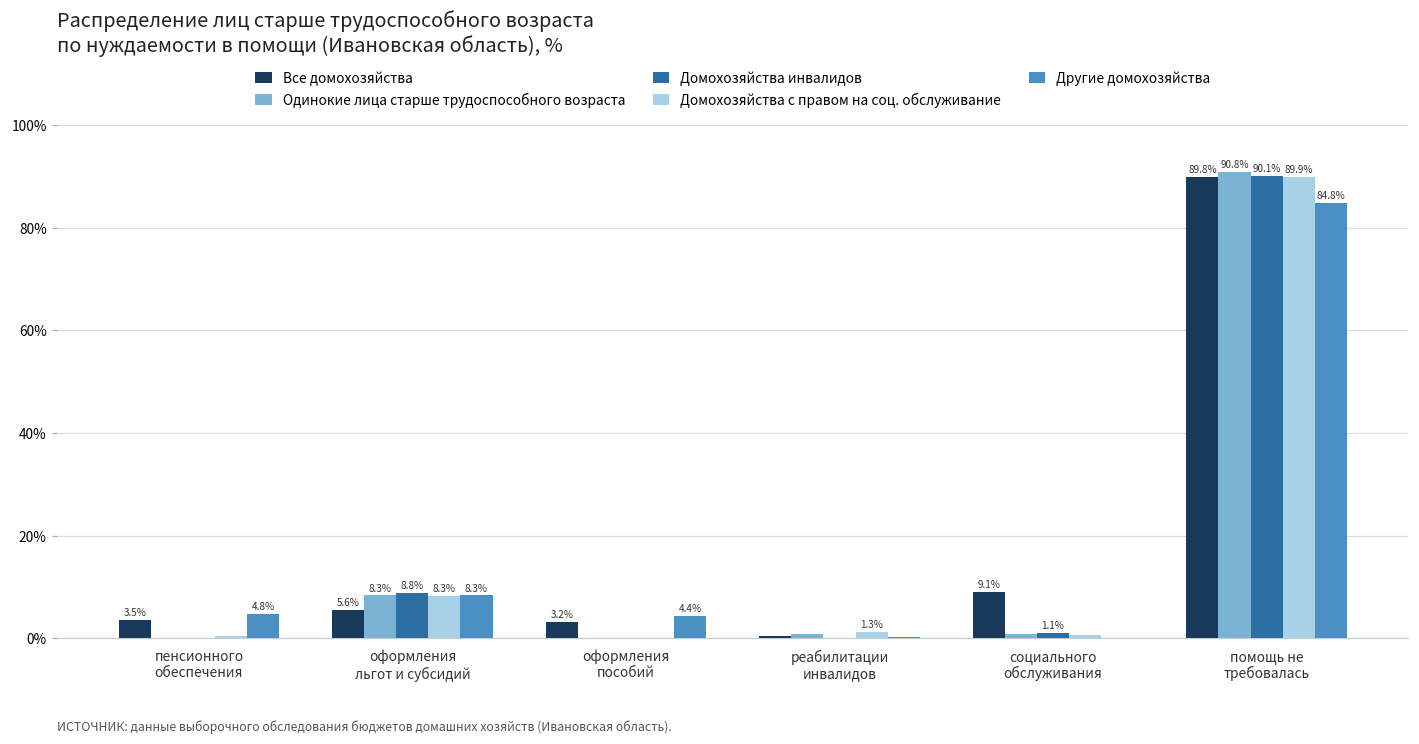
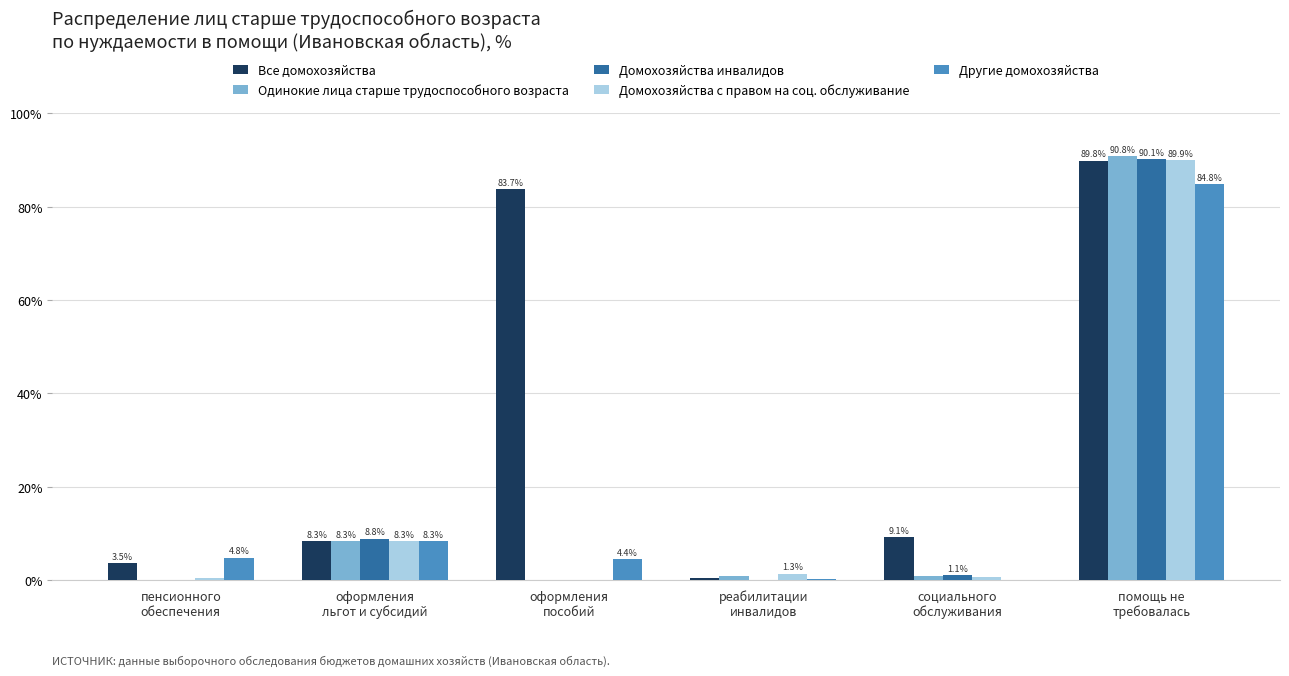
Все домохозяйства, оформления льгот и субсидий: 5.6% -> 8.3%
Все домохозяйства, оформления пособий: 3.2% -> 83.7%
